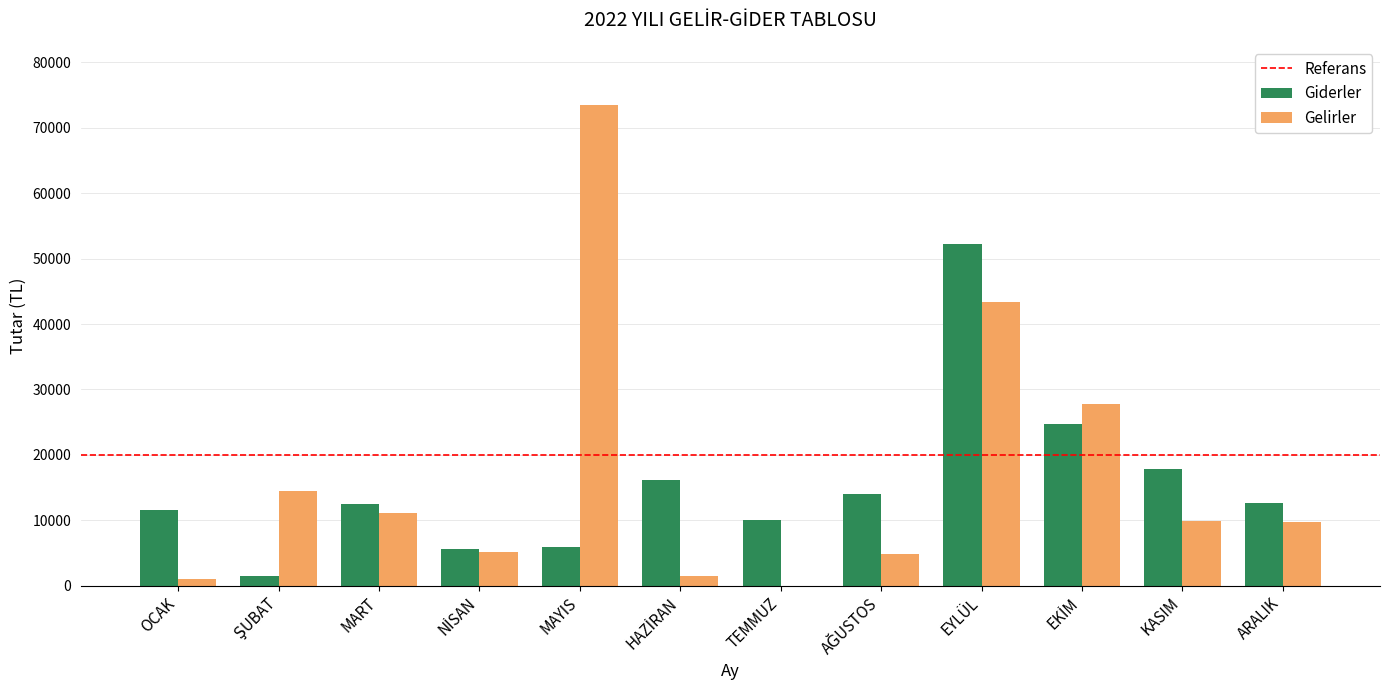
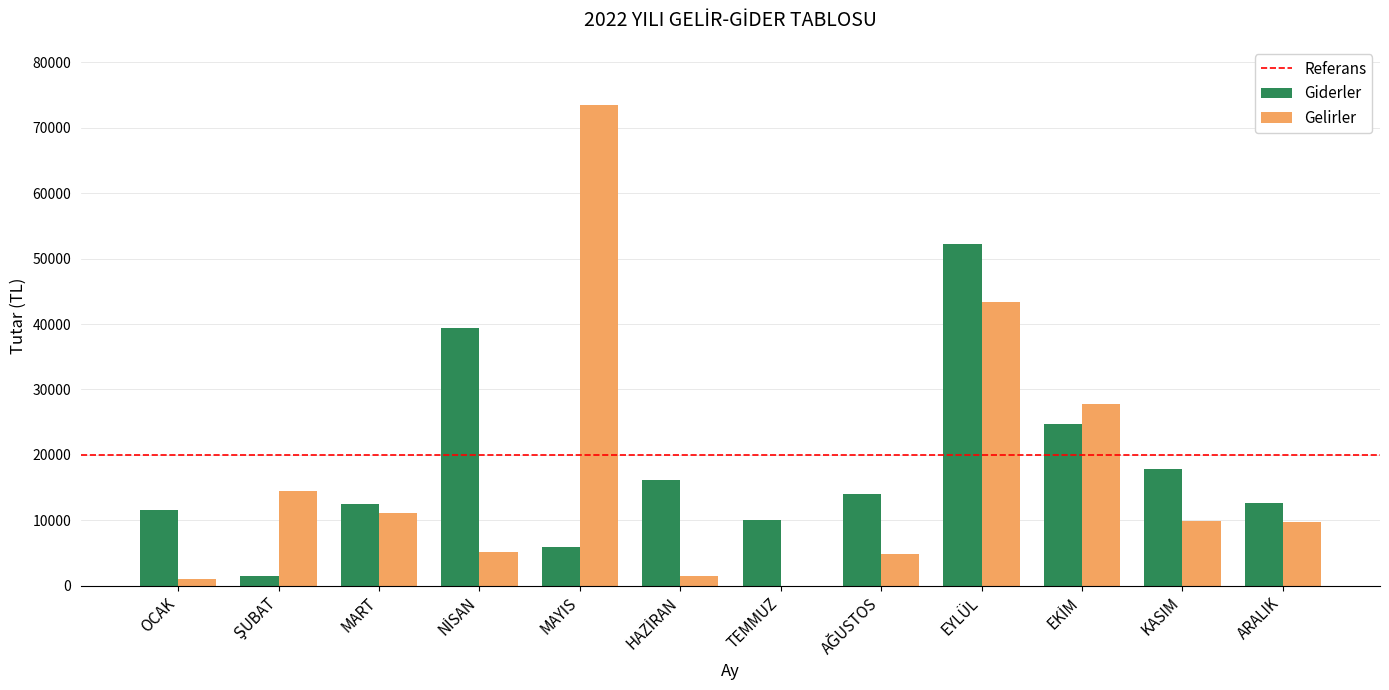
Giderler, NİSAN: 6000 -> 39000
